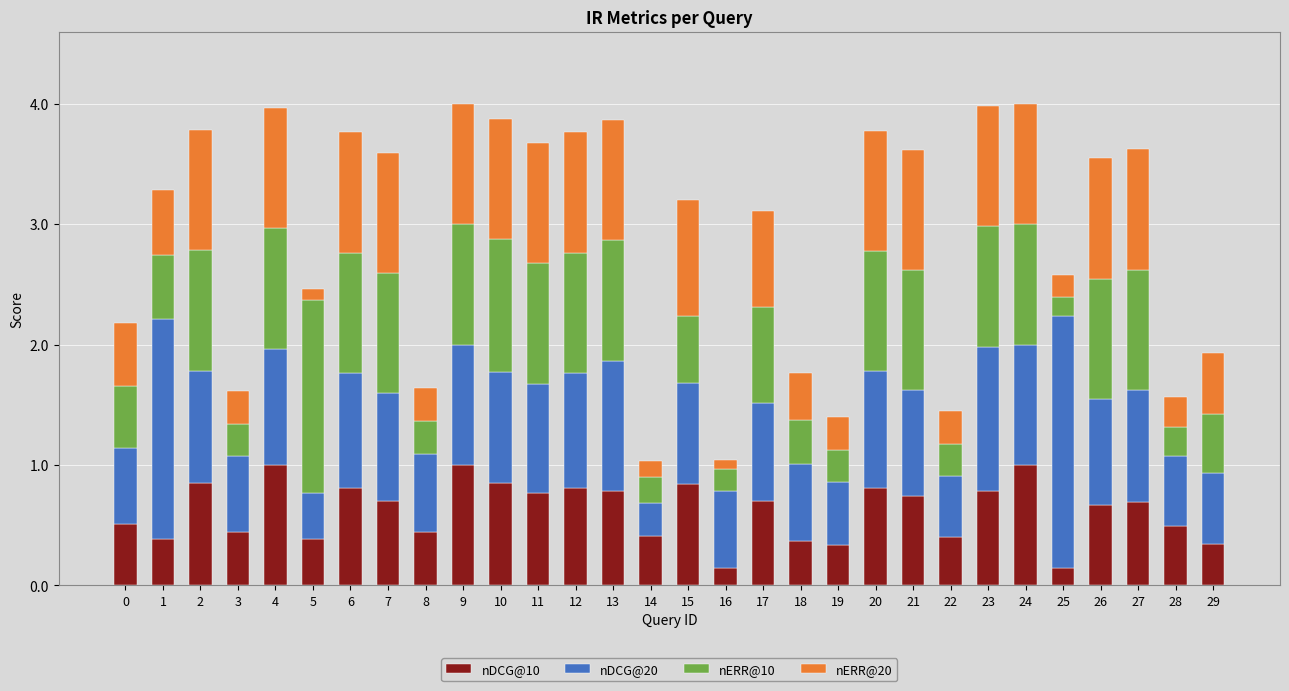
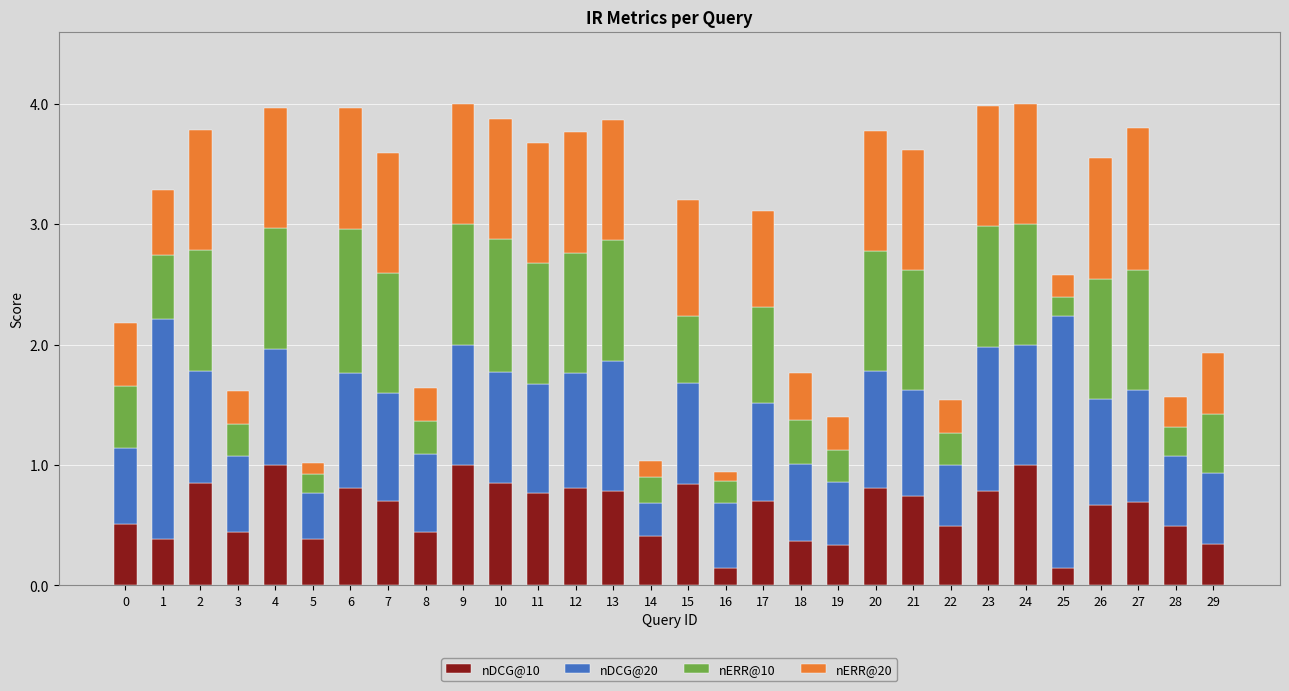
nERR@10, 5: 1.61 -> 0.16
nERR@10, 6: 1.0 -> 1.2
nDCG@20, 16: 0.64 -> 0.54
nDCG@10, 22: 0.41 -> 0.50
nERR@20, 27: 1.00 -> 1.18
